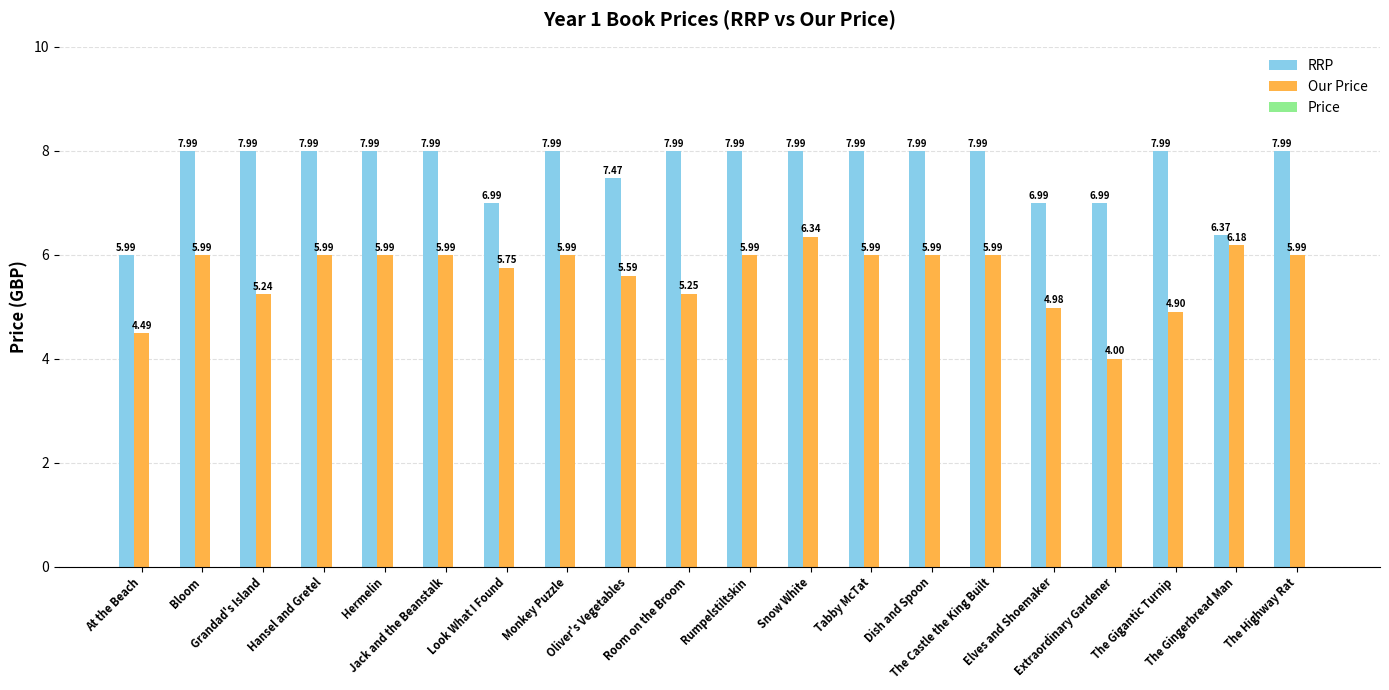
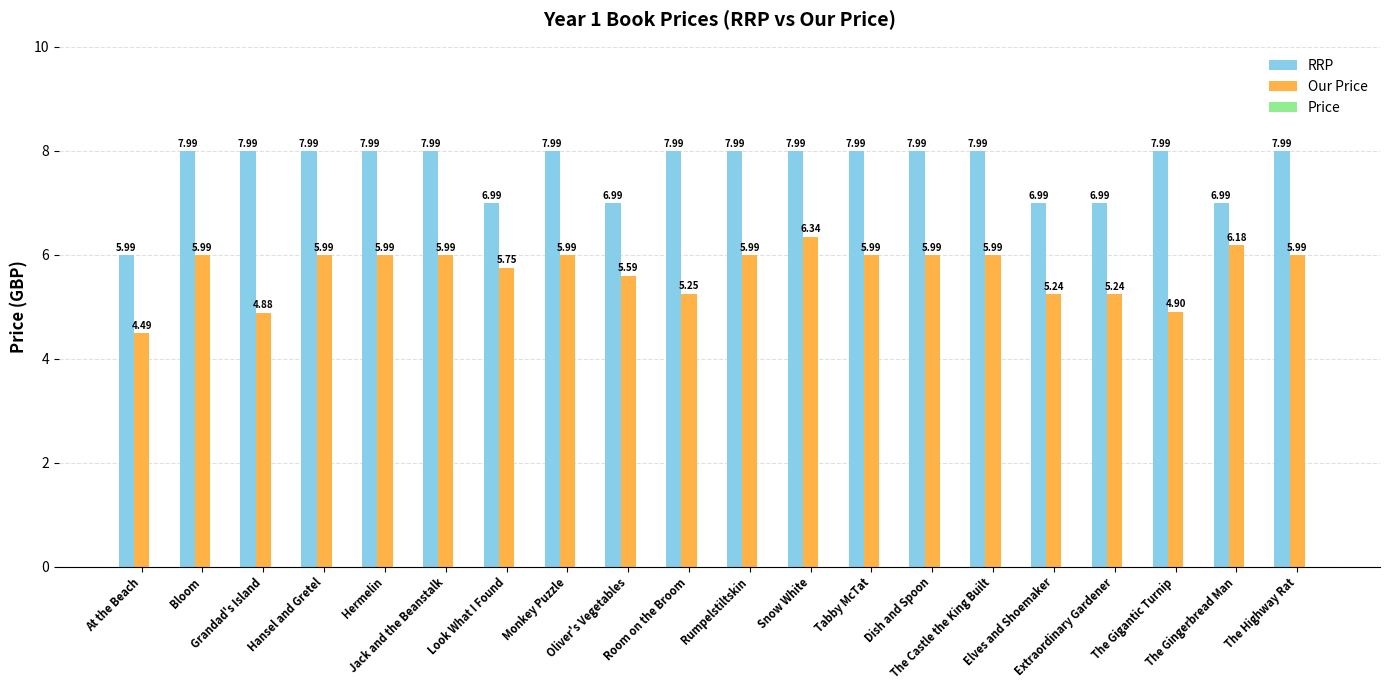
Our Price, Grandad's Island: 5.24 -> 4.88
RRP, Oliver's Vegetables: 7.47 -> 6.99
Our Price, Elves and Shoemaker: 4.98 -> 5.24
Our Price, Extraordinary Gardener: 4.00 -> 5.24
RRP, The Gingerbread Man: 6.37 -> 6.99
